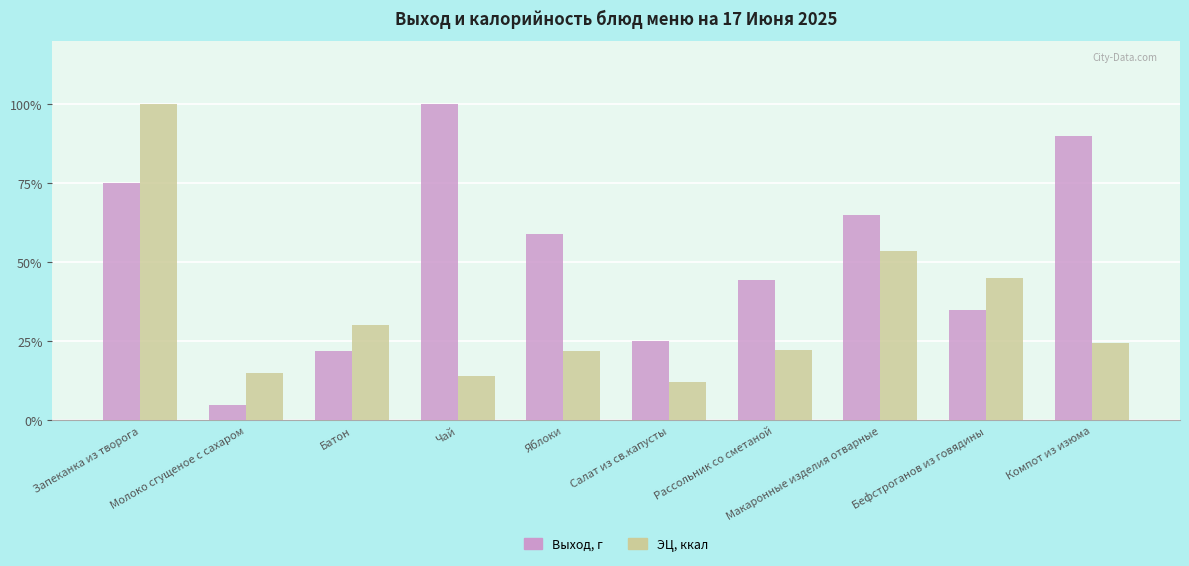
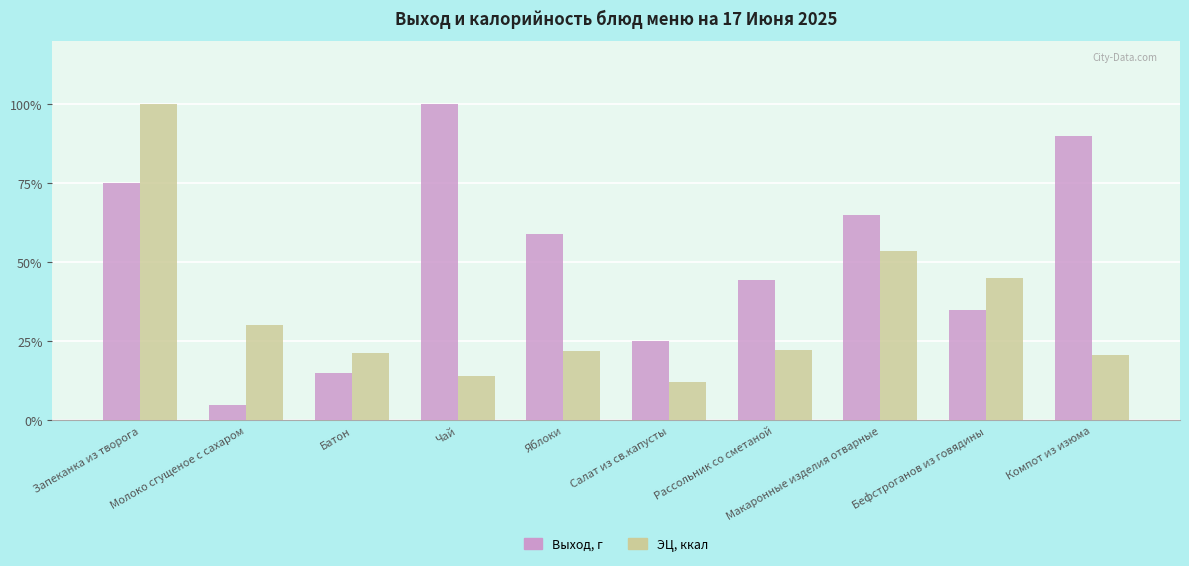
ЭЦ, ккал, Молоко сгущеное с сахаром: 15% -> 30%
Выход, г, Батон: 22% -> 15%
ЭЦ, ккал, Батон: 30% -> 21%
ЭЦ, ккал, Компот из изюма: 24% -> 21%
